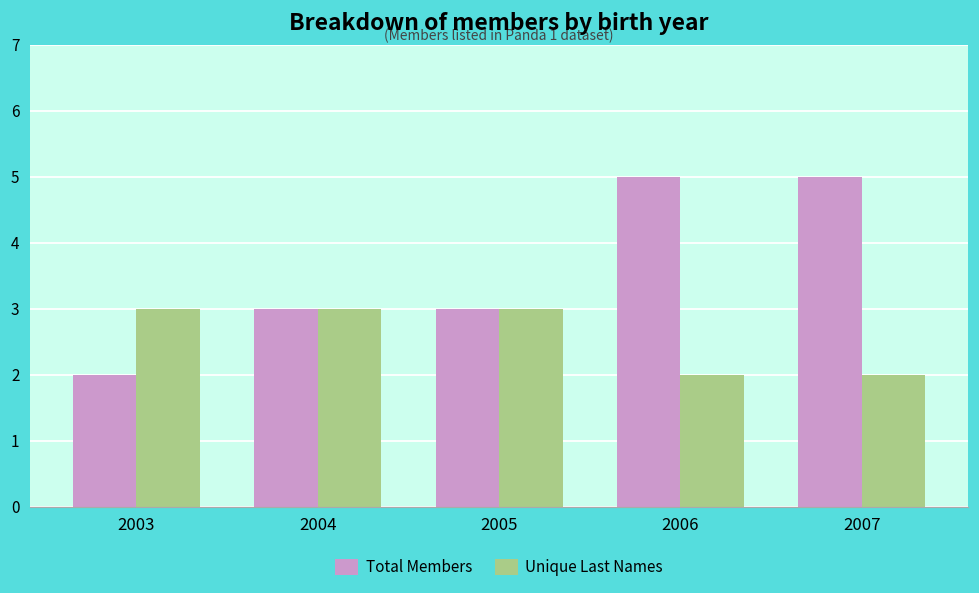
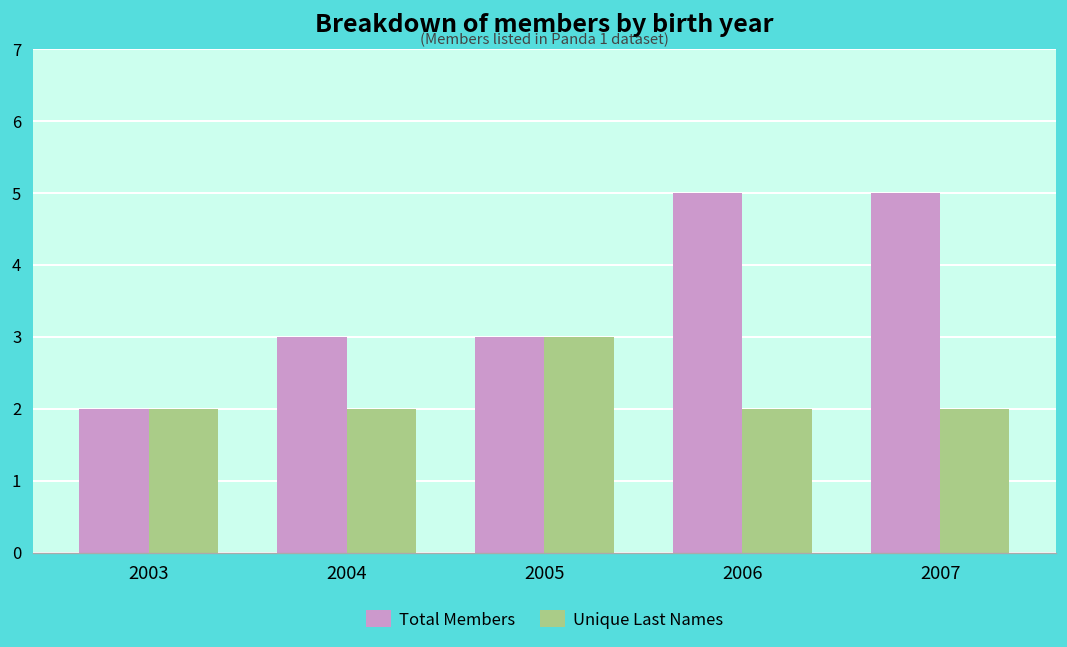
Unique Last Names, 2003: 3 -> 2
Unique Last Names, 2004: 3 -> 2
